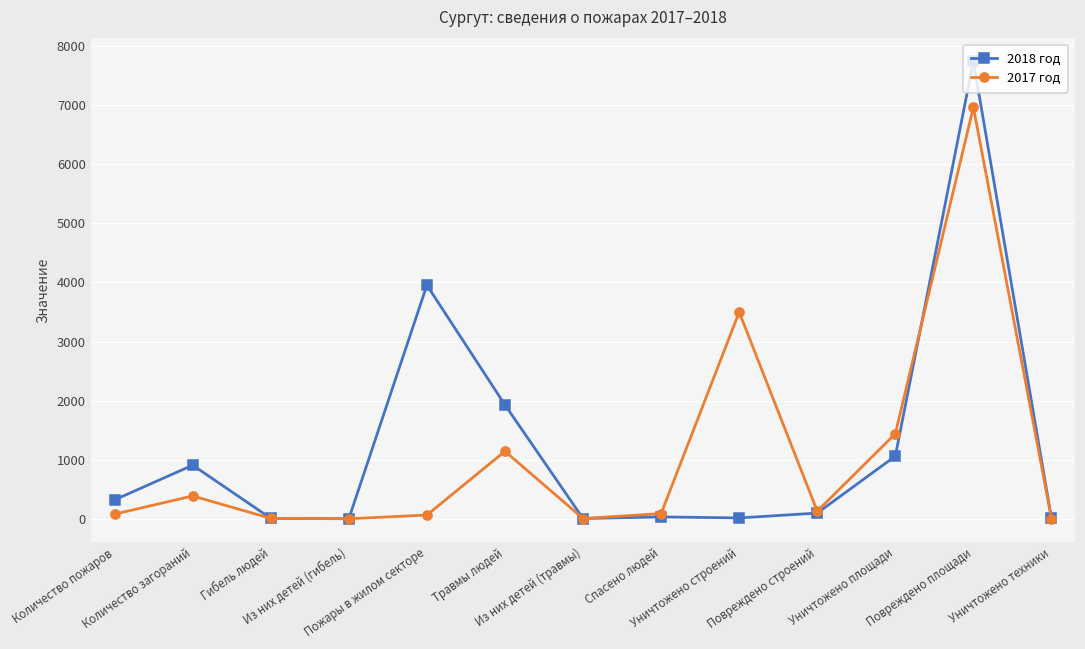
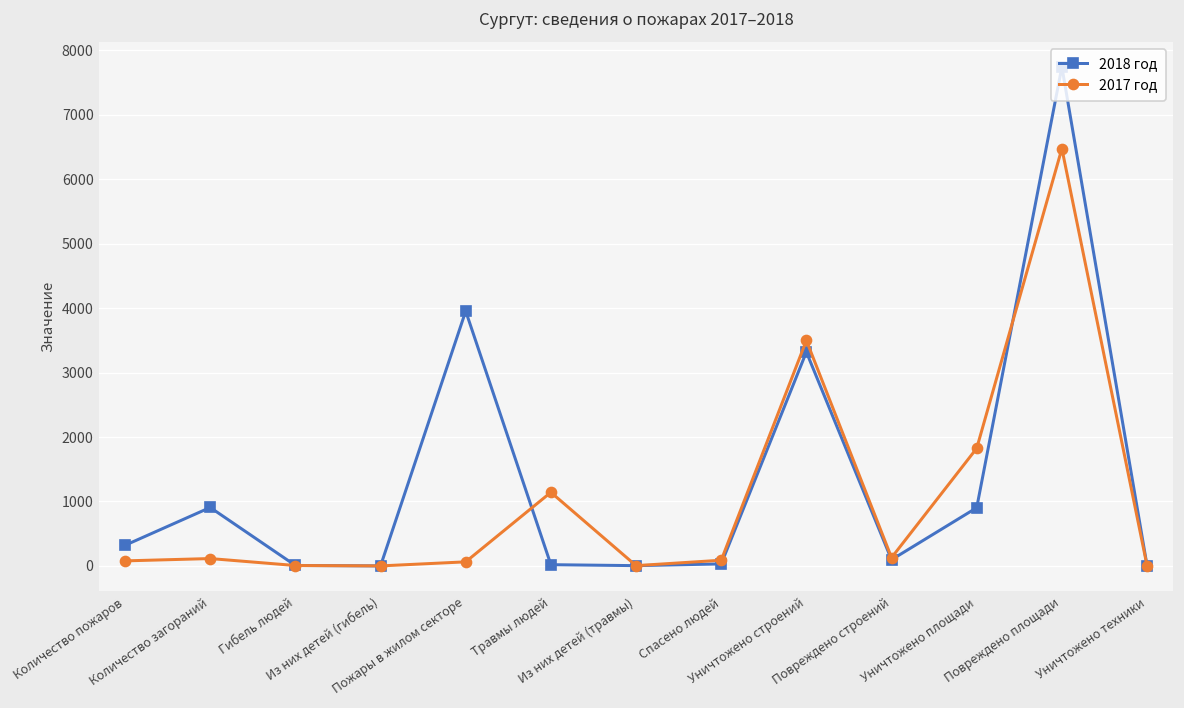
2017 год, Количество загораний: 400 -> 100
2018 год, Травмы людей: 1900 -> 0
2018 год, Уничтожено строений: 0 -> 3300
2018 год, Уничтожено площади: 1100 -> 900
2017 год, Уничтожено площади: 1400 -> 1800
2017 год, Повреждено площади: 7000 -> 6500
